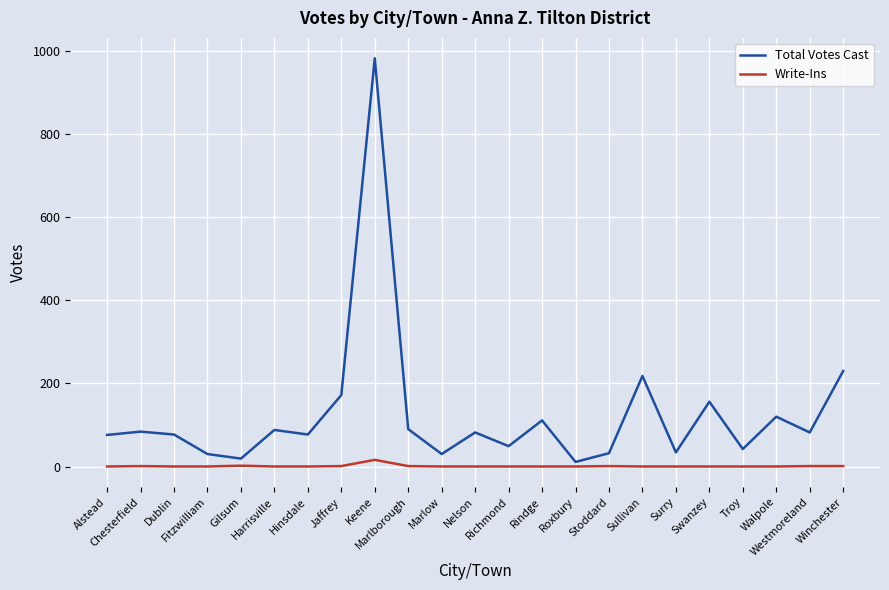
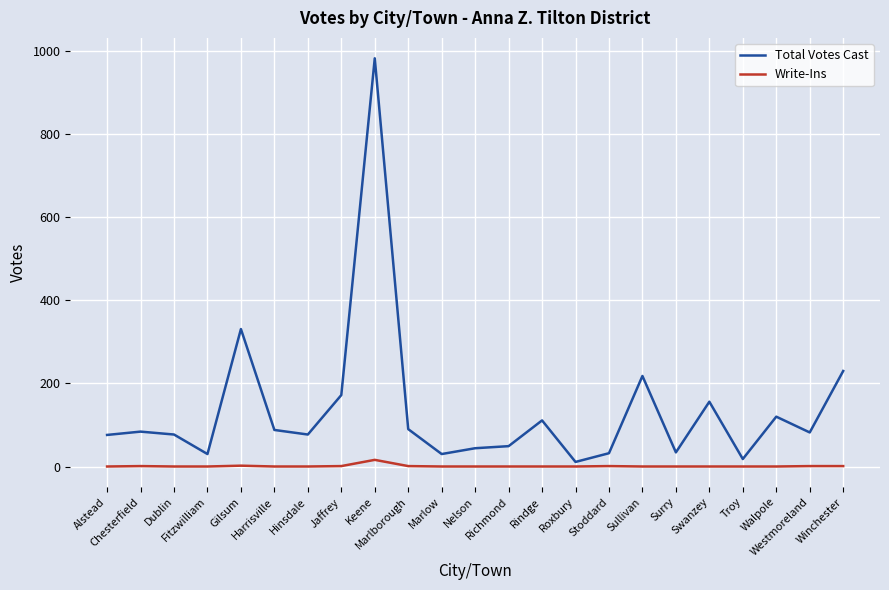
Total Votes Cast, Gilsum: 20 -> 330
Total Votes Cast, Nelson: 80 -> 40
Total Votes Cast, Troy: 40 -> 20
